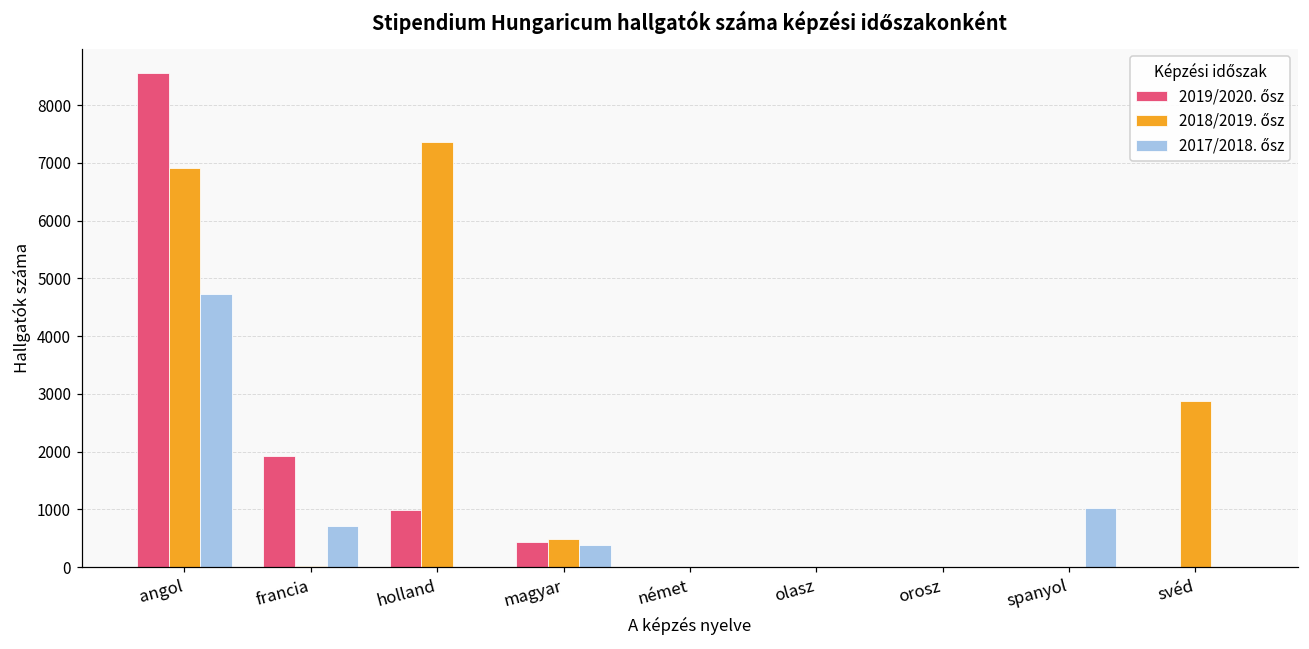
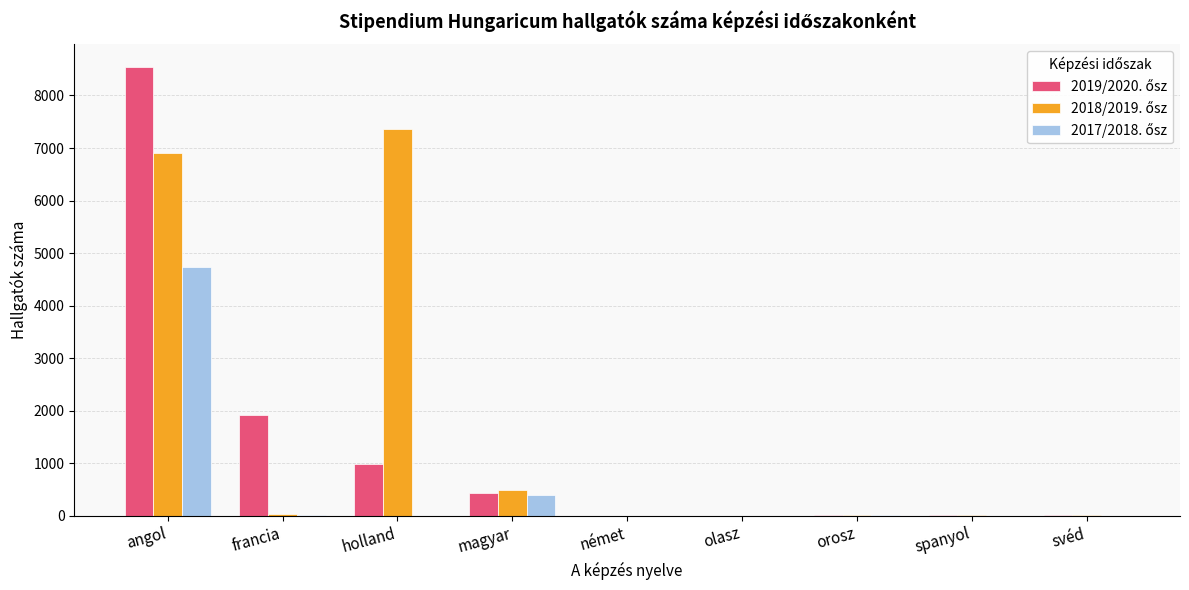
2017/2018. ősz, francia: 700 -> 0
2017/2018. ősz, spanyol: 1000 -> 0
2018/2019. ősz, svéd: 2900 -> 0
